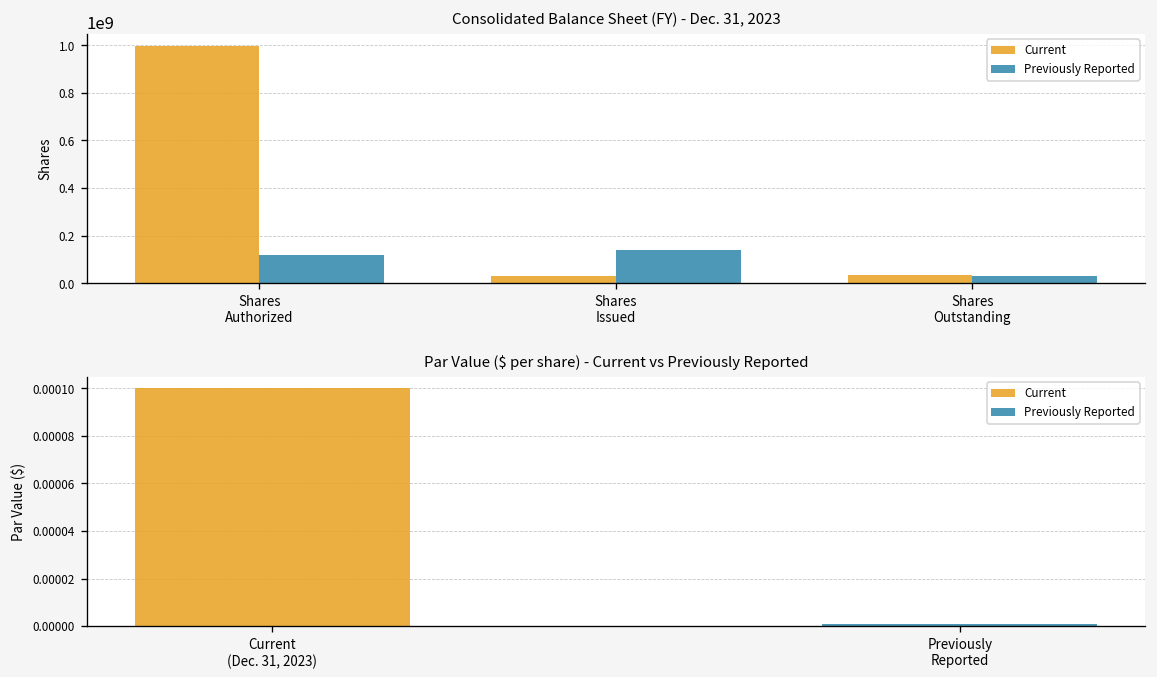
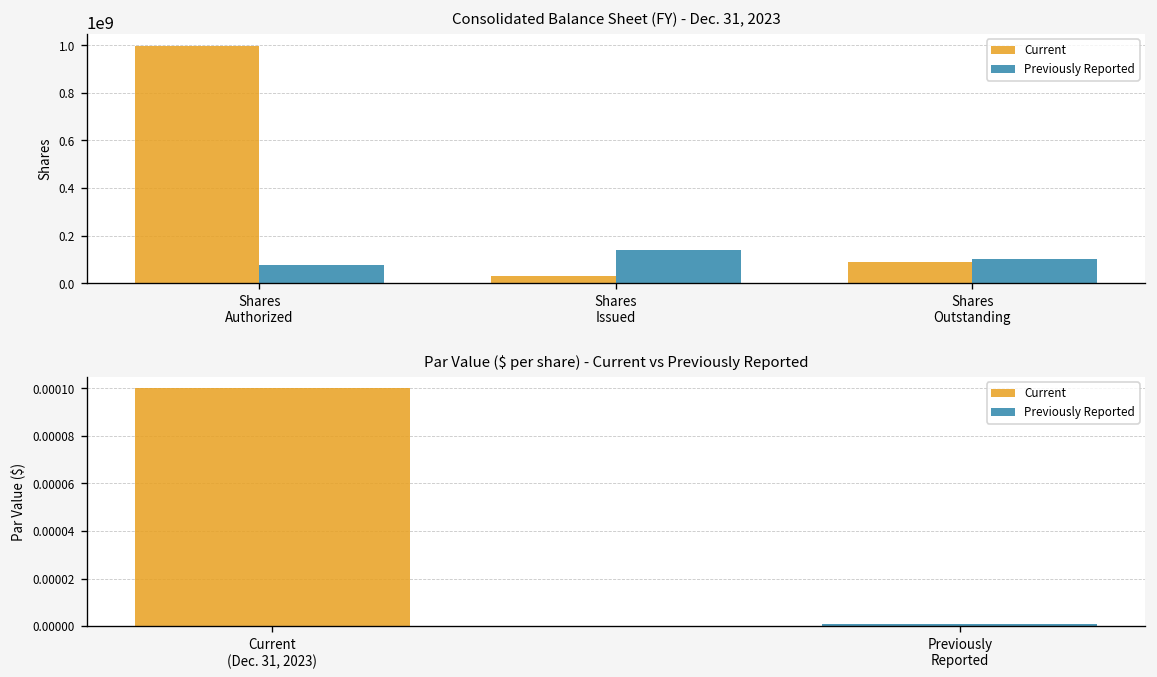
Consolidated Balance Sheet (FY) - Dec. 31, 2023, Previously Reported, Shares Authorized: 120000000 -> 80000000
Consolidated Balance Sheet (FY) - Dec. 31, 2023, Current, Shares Outstanding: 40000000 -> 90000000
Consolidated Balance Sheet (FY) - Dec. 31, 2023, Previously Reported, Shares Outstanding: 30000000 -> 100000000
